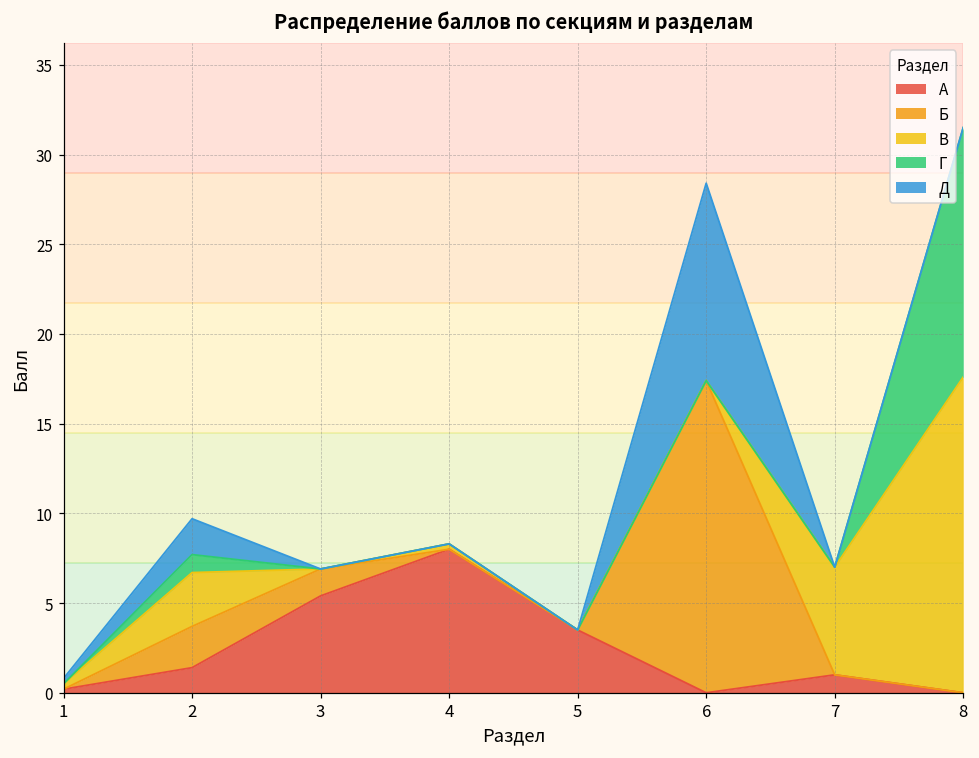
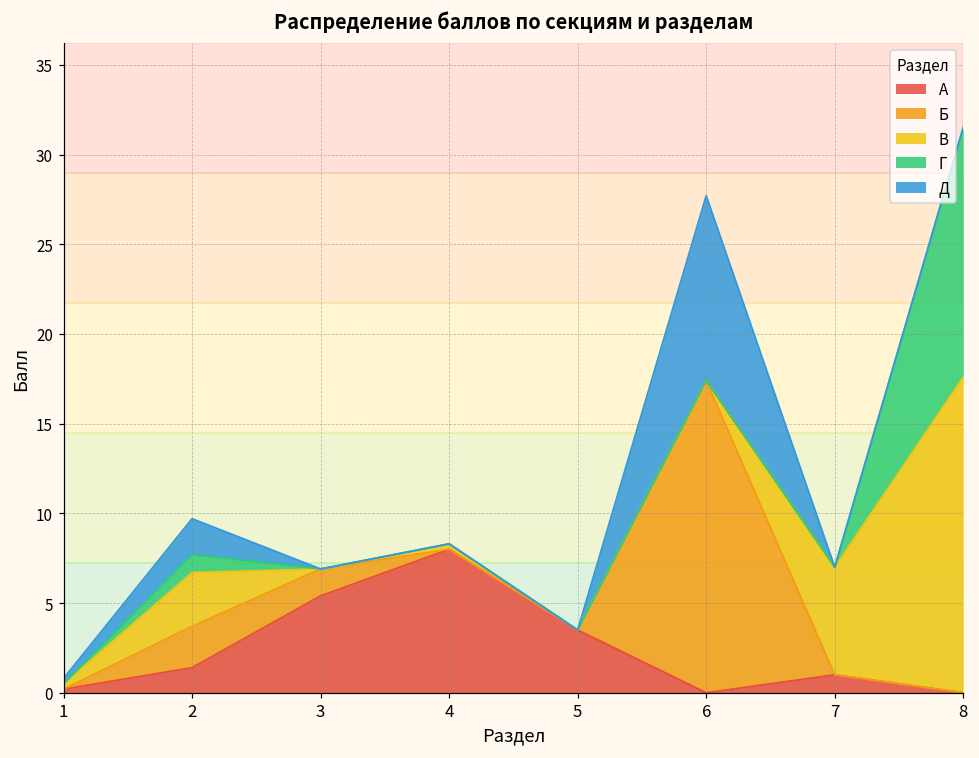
Д, 6: 11.0 -> 10.3
